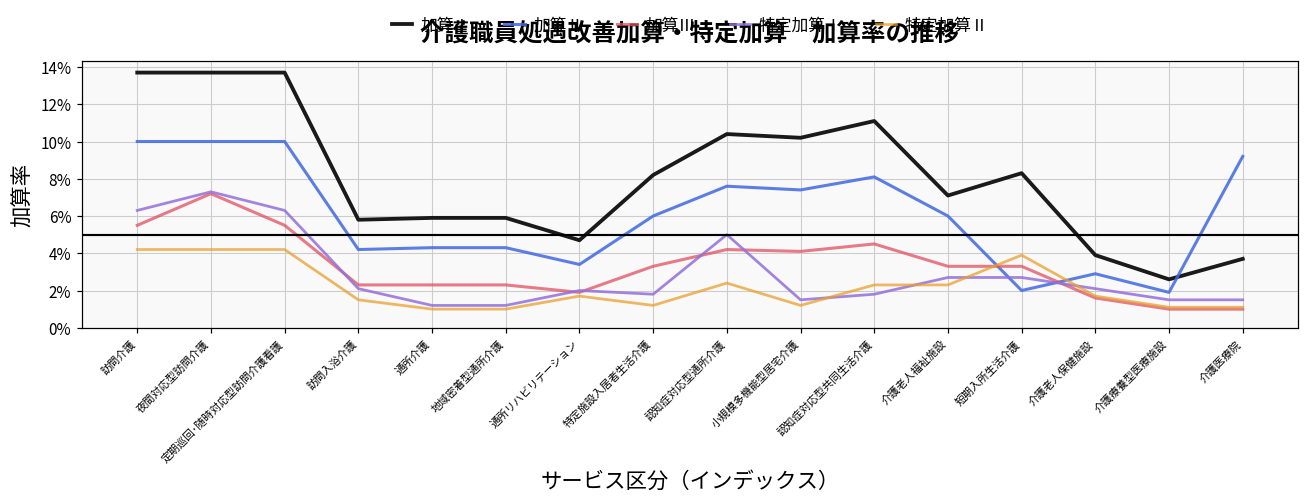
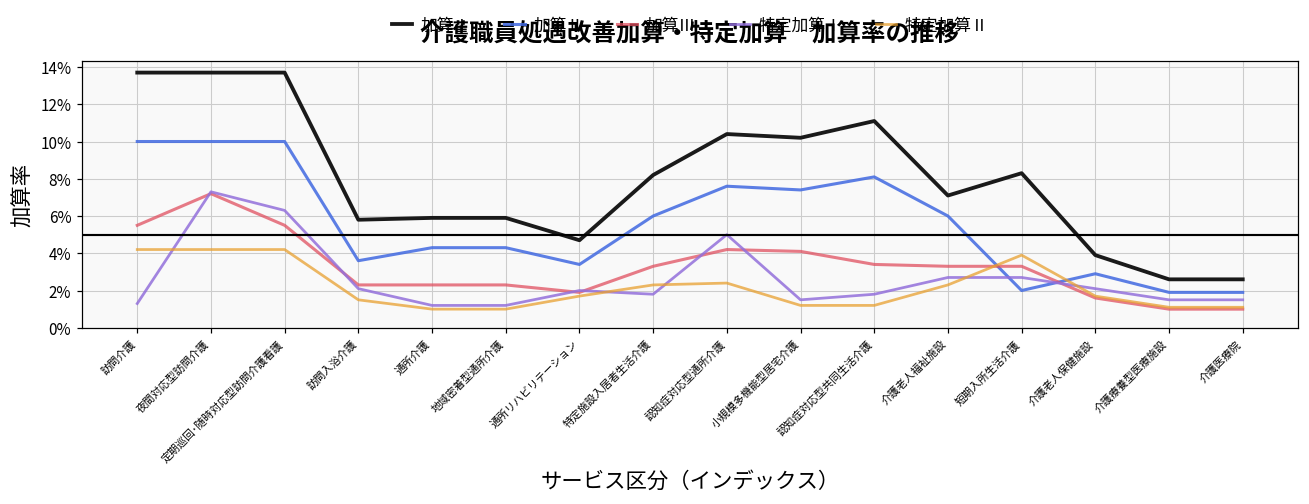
特定加算Ⅰ, 訪問介護: 6.3% -> 1.3%
加算Ⅱ, 訪問入浴介護: 4.2% -> 3.6%
特定加算Ⅱ, 特定施設入居者生活介護: 1.2% -> 2.3%
加算Ⅲ, 認知症対応型共同生活介護: 4.5% -> 3.4%
特定加算Ⅱ, 認知症対応型共同生活介護: 2.3% -> 1.2%
加算Ⅰ, 介護医療院: 3.7% -> 2.6%
加算Ⅱ, 介護医療院: 9.2% -> 1.9%
